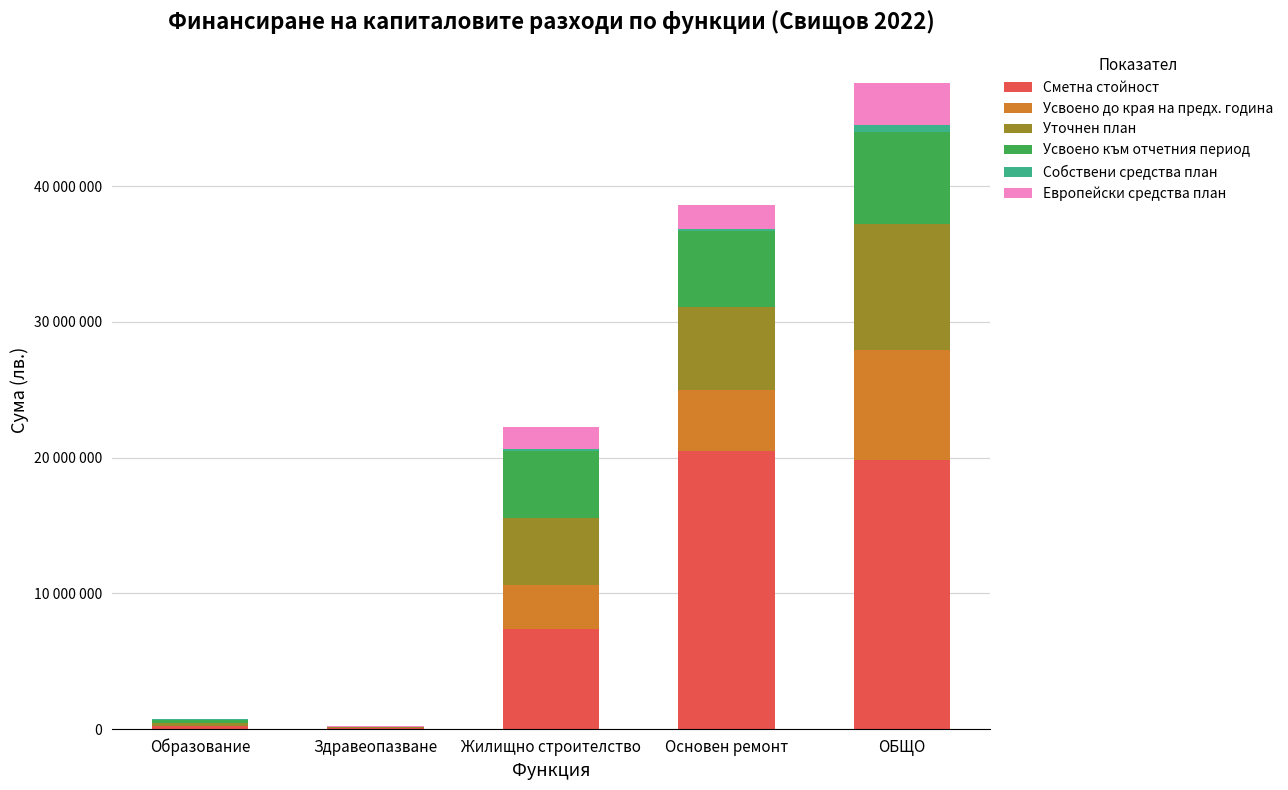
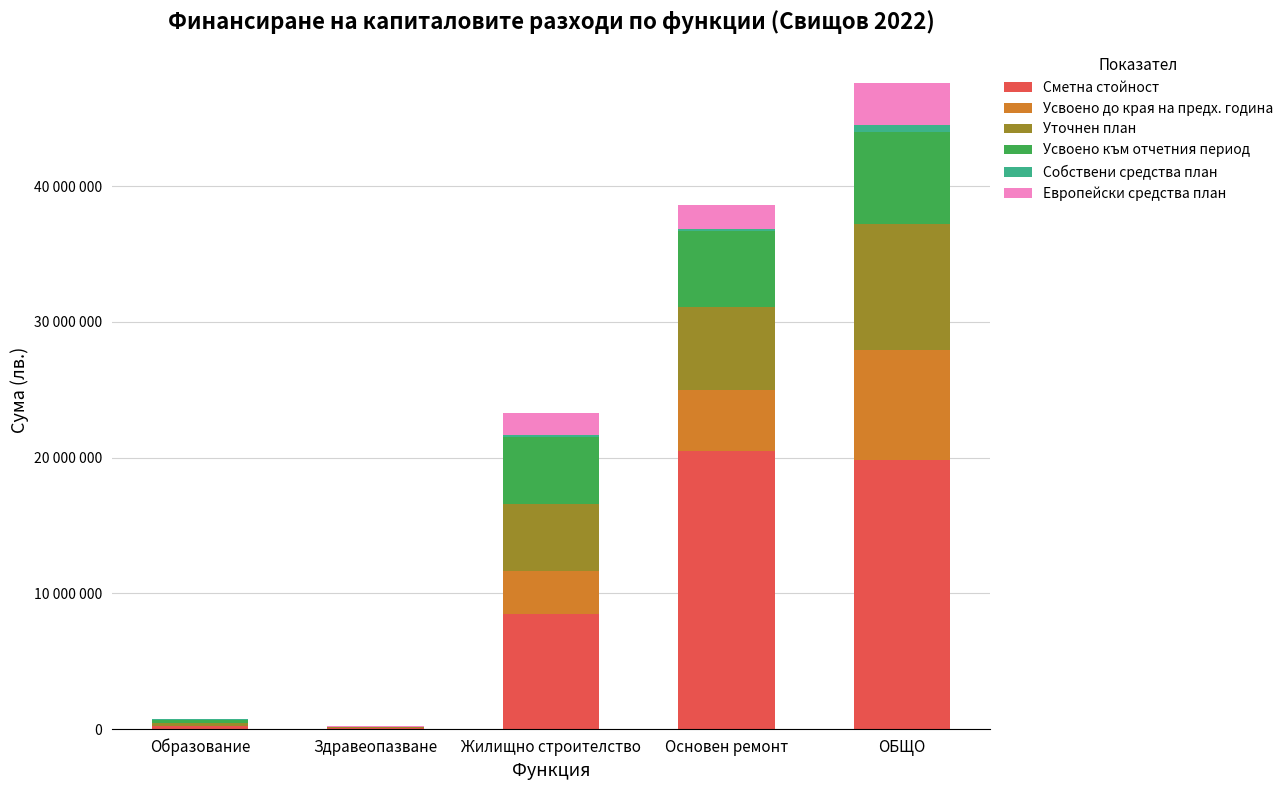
Сметна стойност, Жилищно строителство: 7400000 -> 8400000
